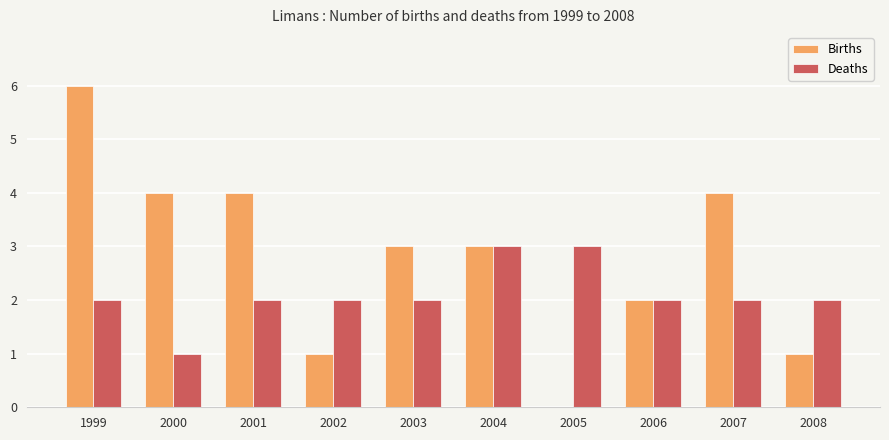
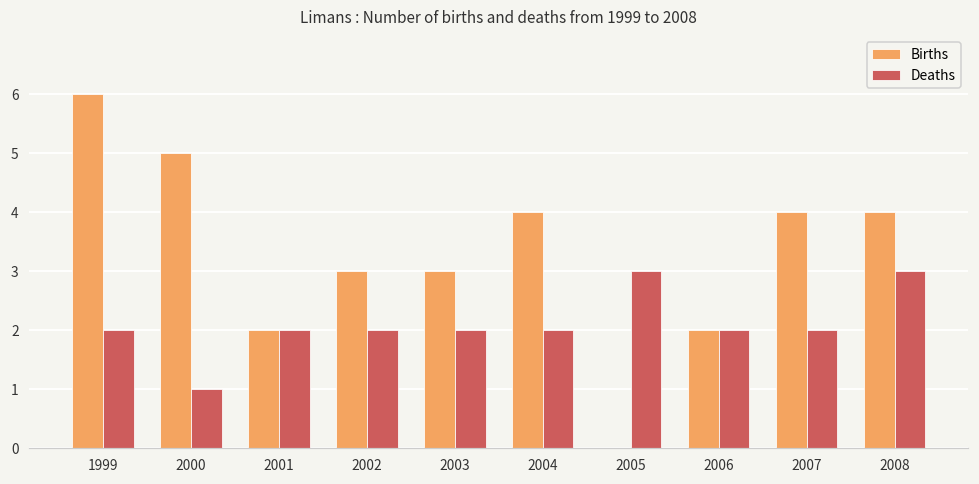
Births, 2000: 4 -> 5
Births, 2001: 4 -> 2
Births, 2002: 1 -> 3
Births, 2004: 3 -> 4
Deaths, 2004: 3 -> 2
Births, 2008: 1 -> 4
Deaths, 2008: 2 -> 3
